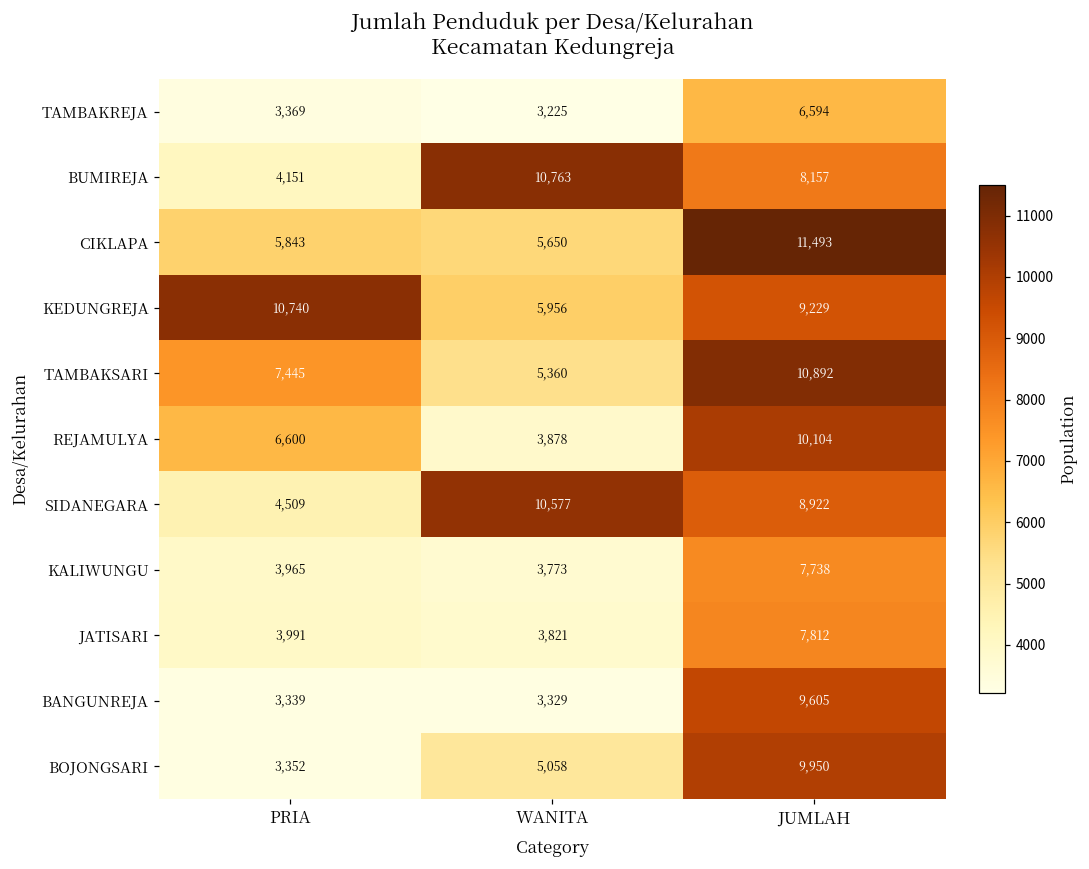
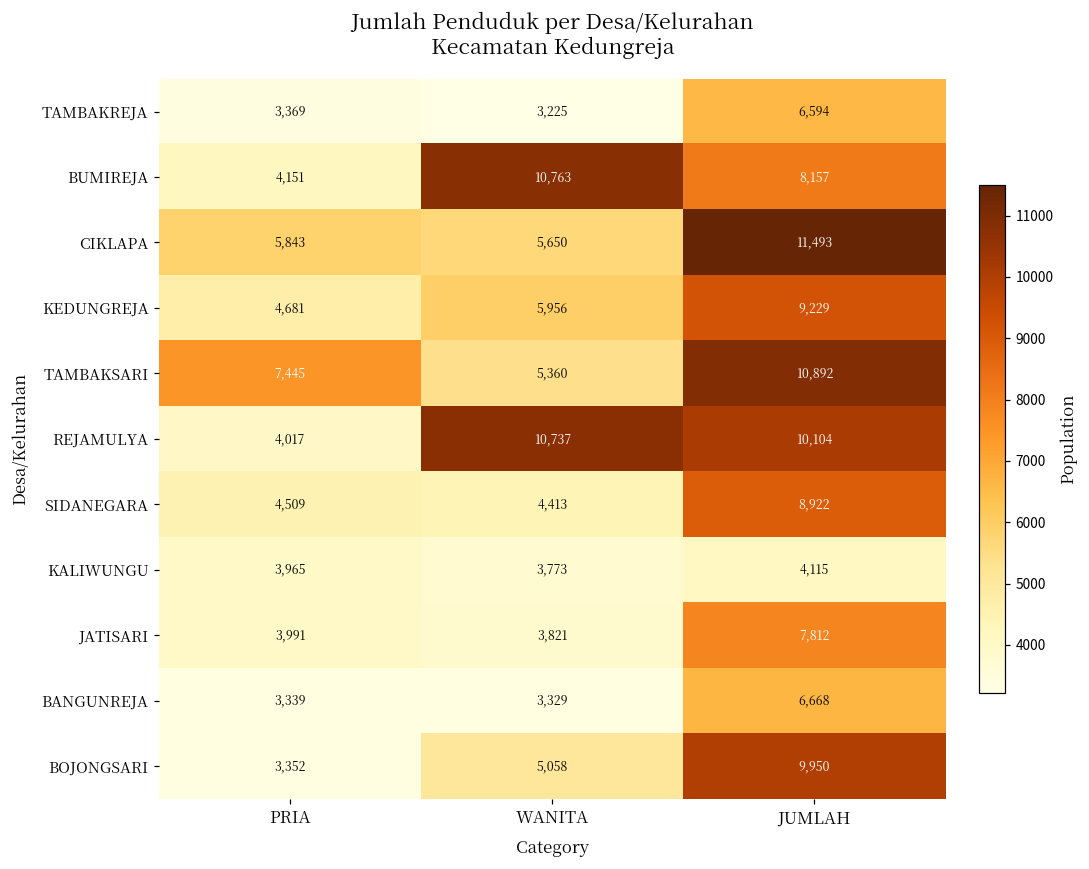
KEDUNGREJA, PRIA: 10,740 -> 4,681
REJAMULYA, PRIA: 6,600 -> 4,017
REJAMULYA, WANITA: 3,878 -> 10,737
SIDANEGARA, WANITA: 10,577 -> 4,413
KALIWUNGU, JUMLAH: 7,738 -> 4,115
BANGUNREJA, JUMLAH: 9,605 -> 6,668
